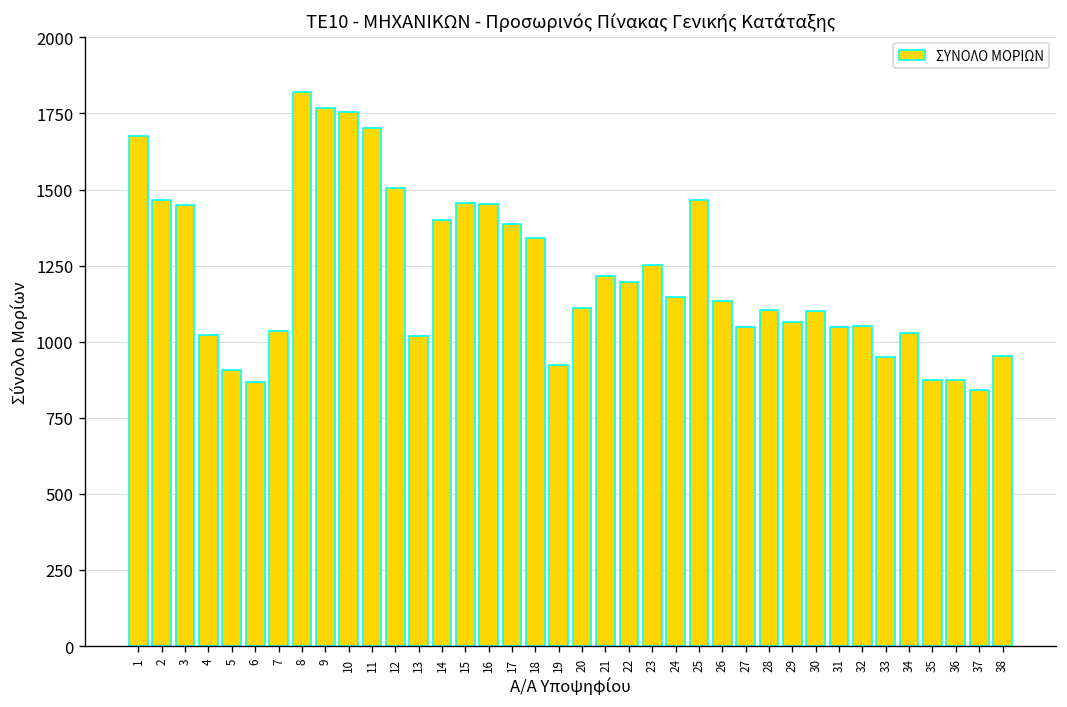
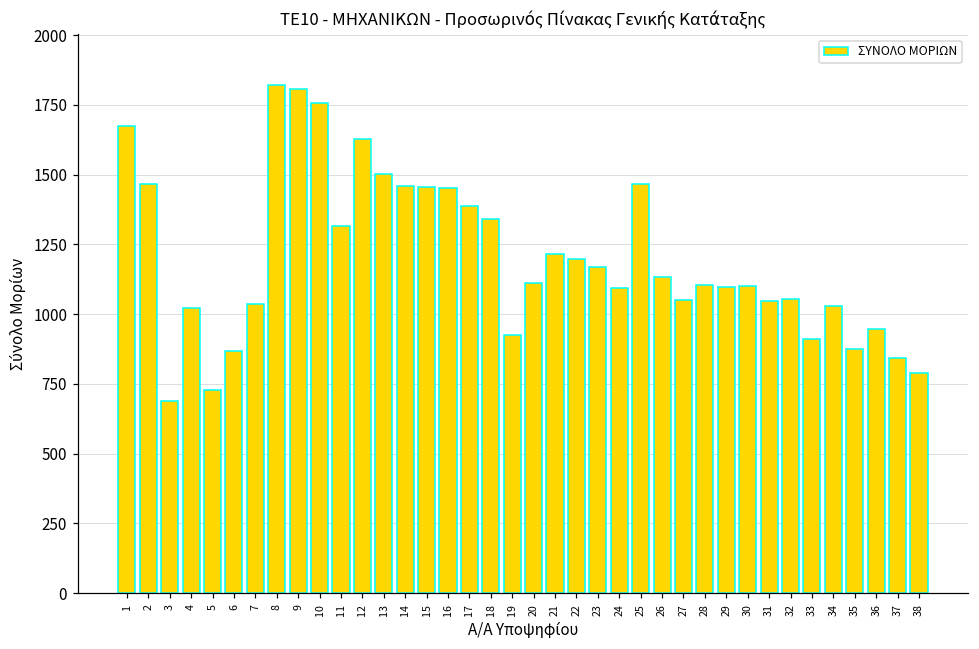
3: 1450 -> 690
5: 910 -> 730
9: 1770 -> 1810
11: 1700 -> 1320
12: 1510 -> 1630
13: 1020 -> 1500
14: 1400 -> 1460
23: 1250 -> 1170
24: 1150 -> 1090
29: 1060 -> 1100
33: 950 -> 910
36: 870 -> 950
38: 950 -> 790
